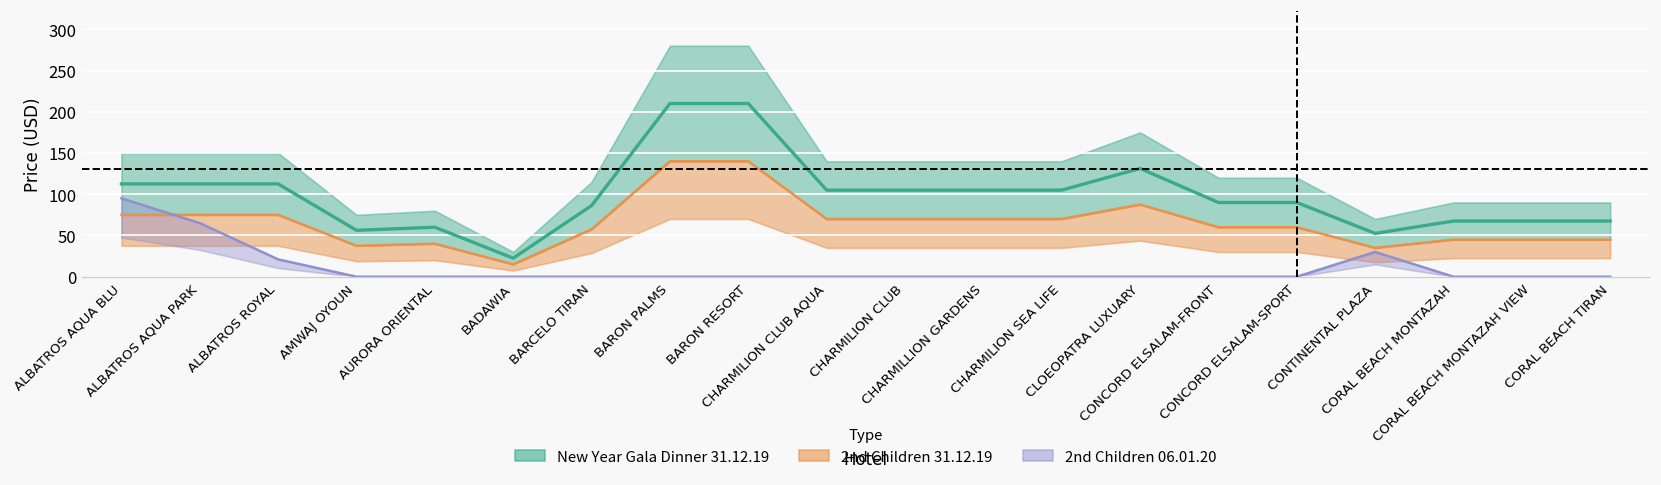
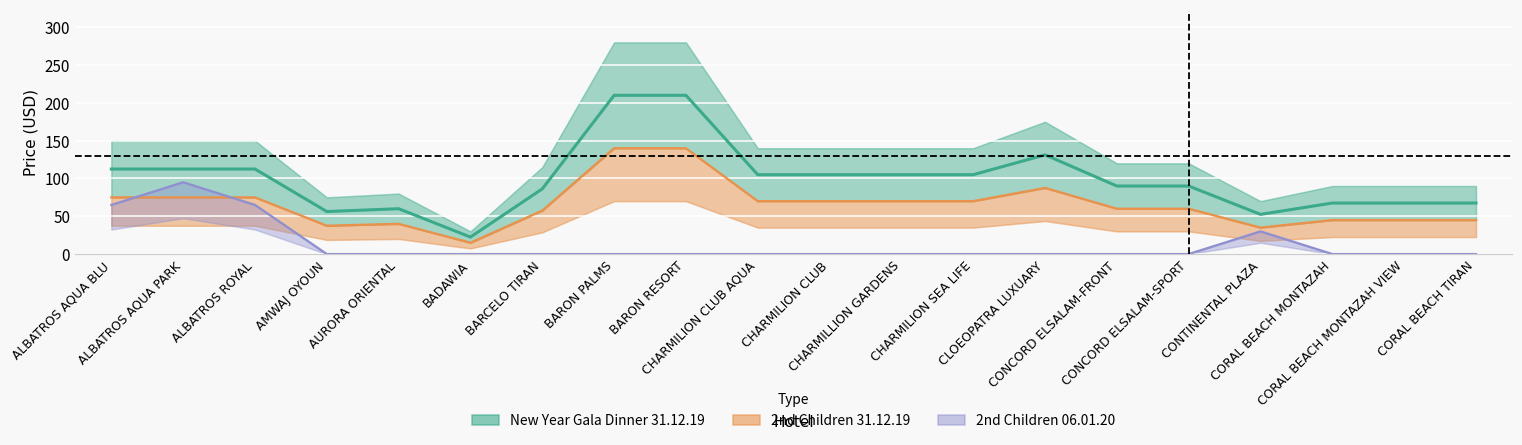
2nd Children 06.01.20, ALBATROS AQUA BLU: 100 -> 70
2nd Children 06.01.20, ALBATROS AQUA PARK: 70 -> 100
2nd Children 06.01.20, ALBATROS ROYAL: 20 -> 70
